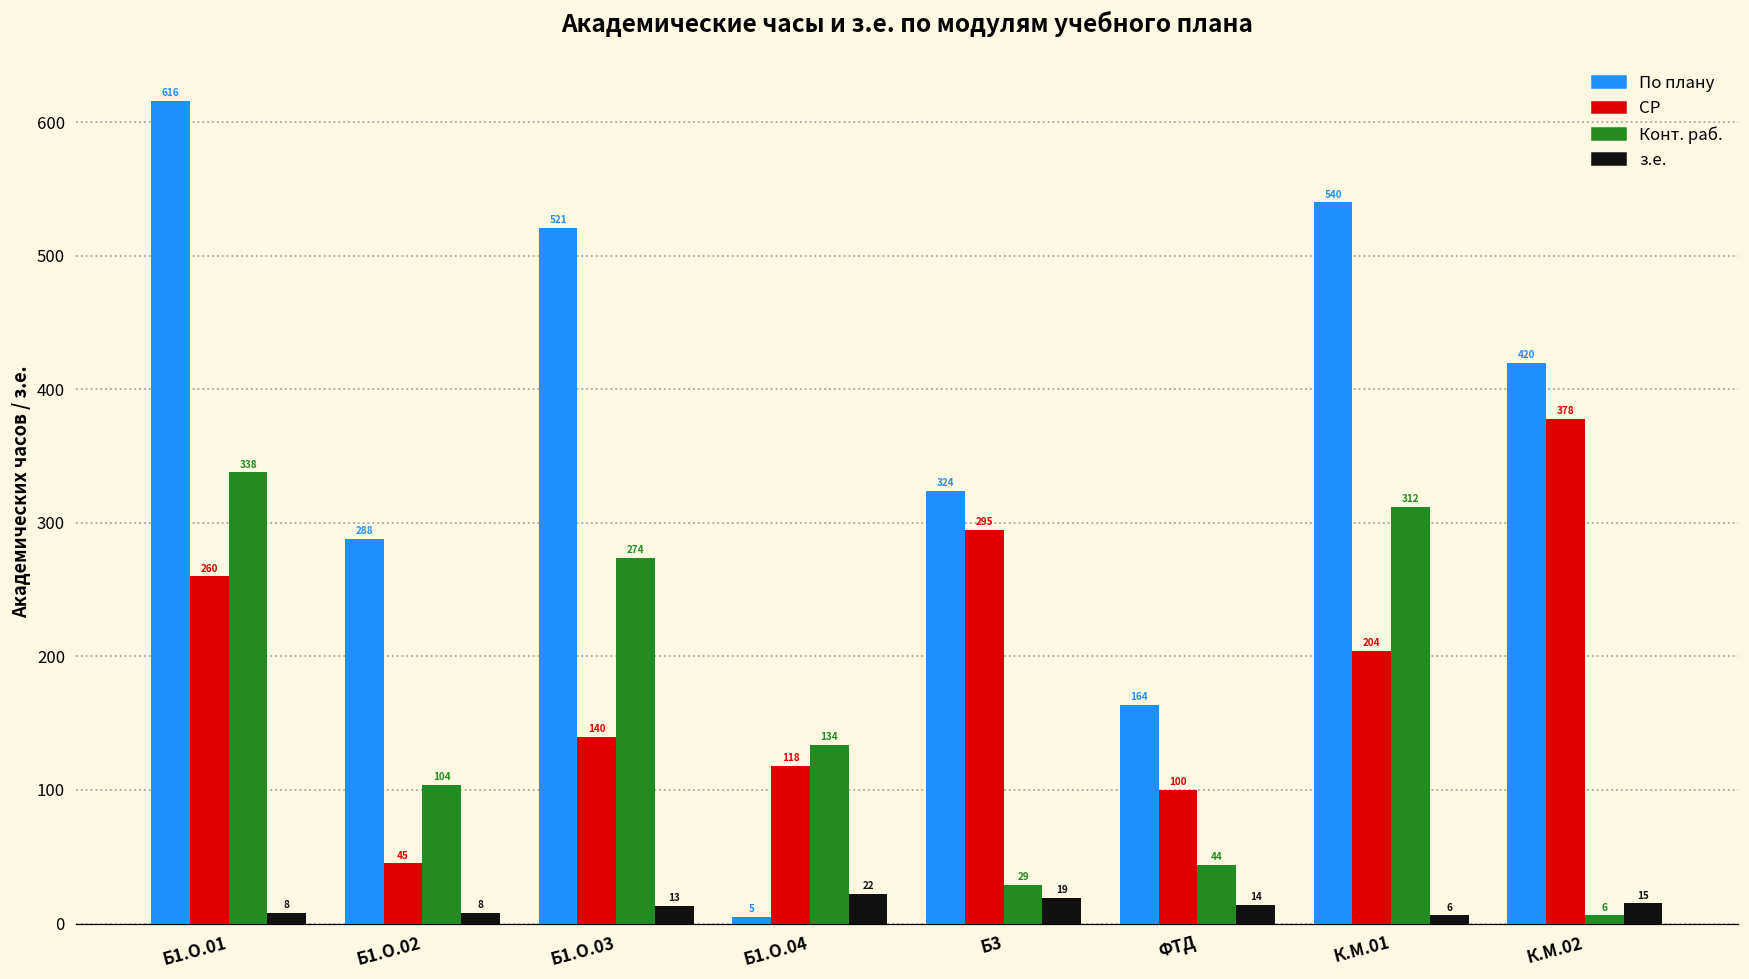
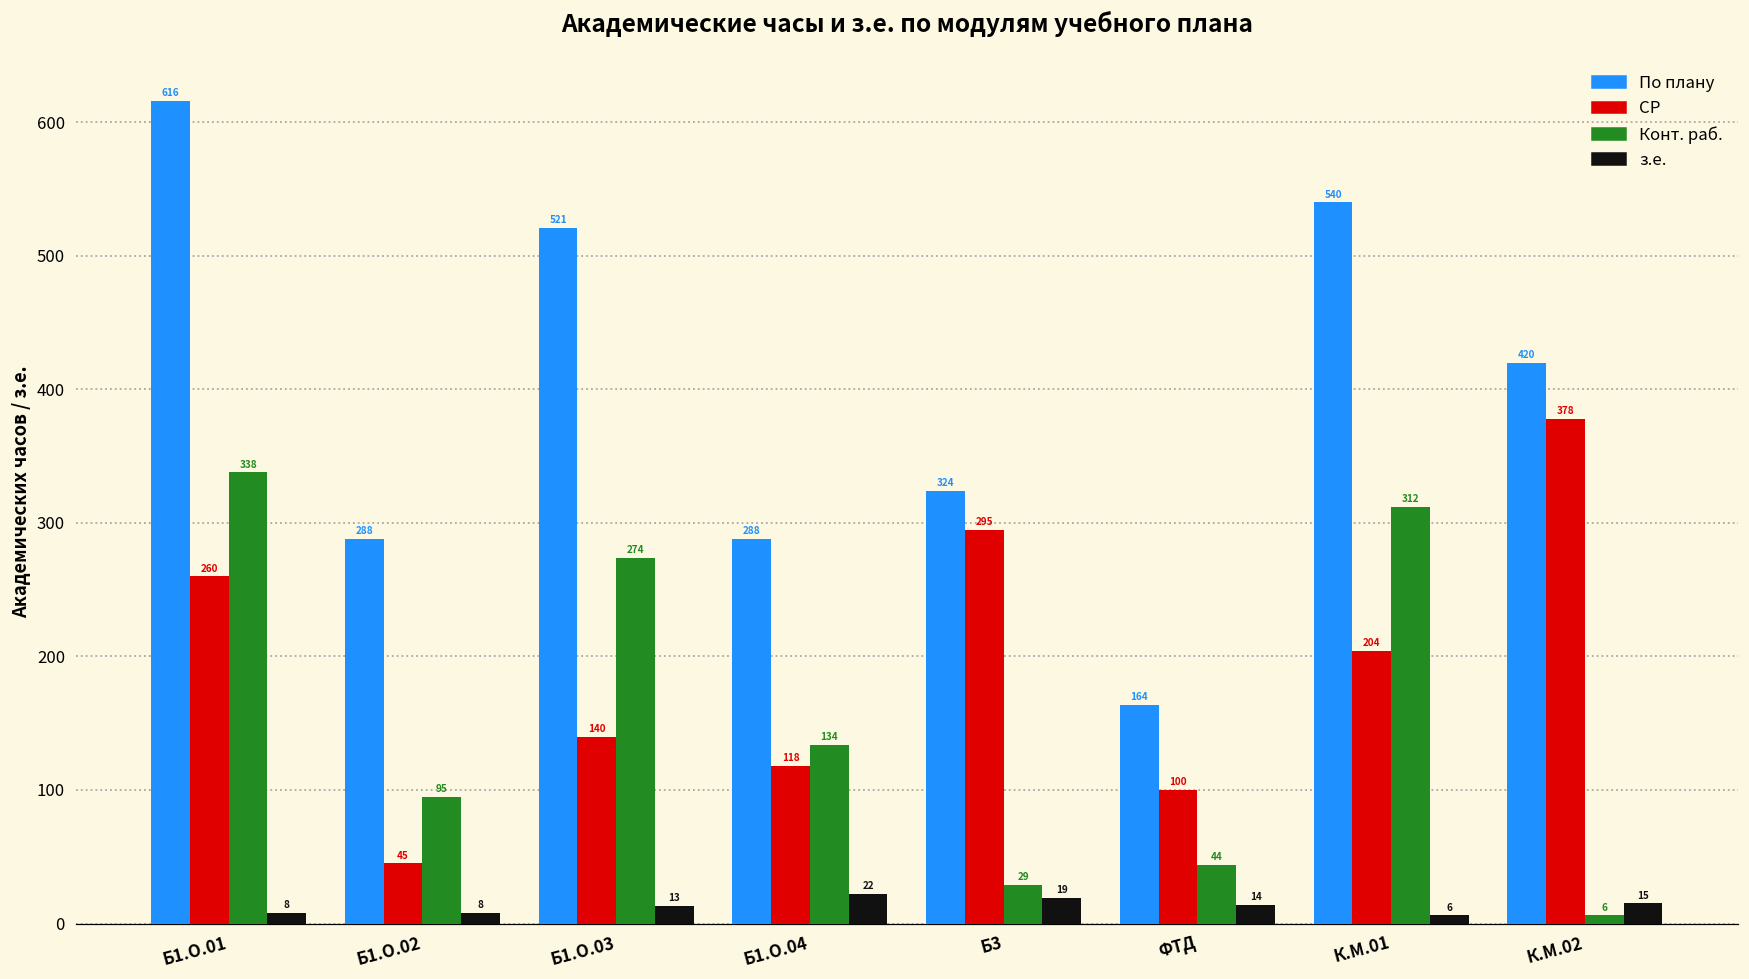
Конт. раб., Б1.О.02: 104 -> 95
По плану, Б1.О.04: 5 -> 288
